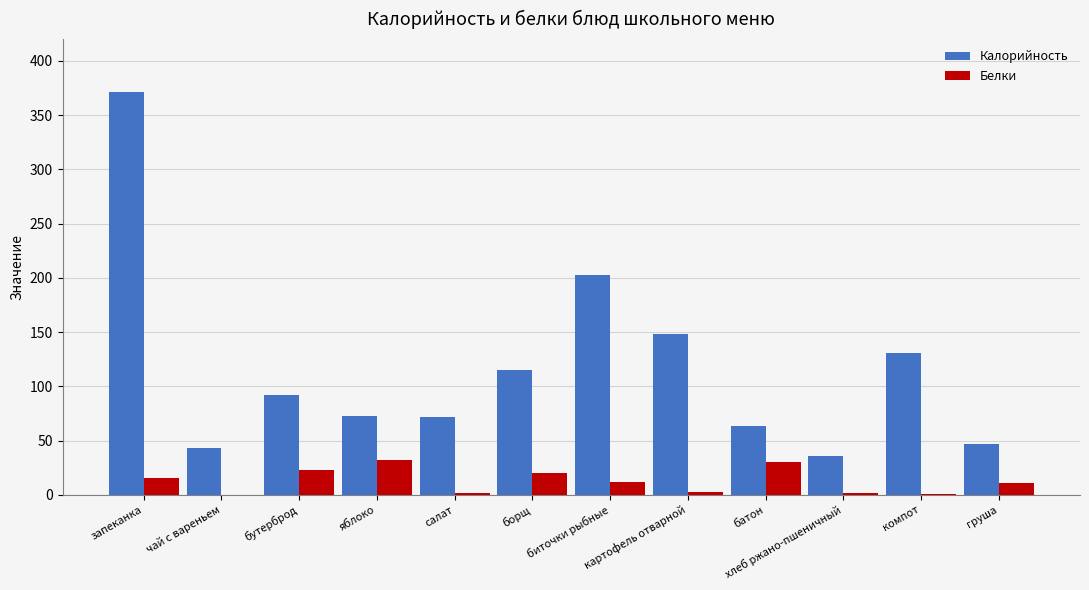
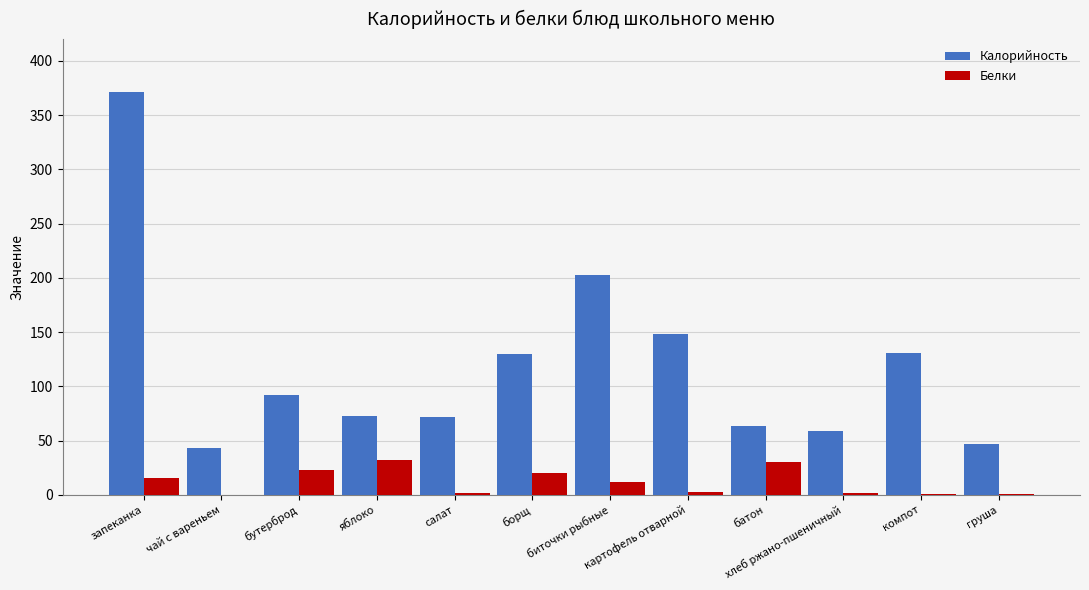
Калорийность, борщ: 115 -> 130
Калорийность, хлеб ржано-пшеничный: 36 -> 59
Белки, груша: 11 -> 0
